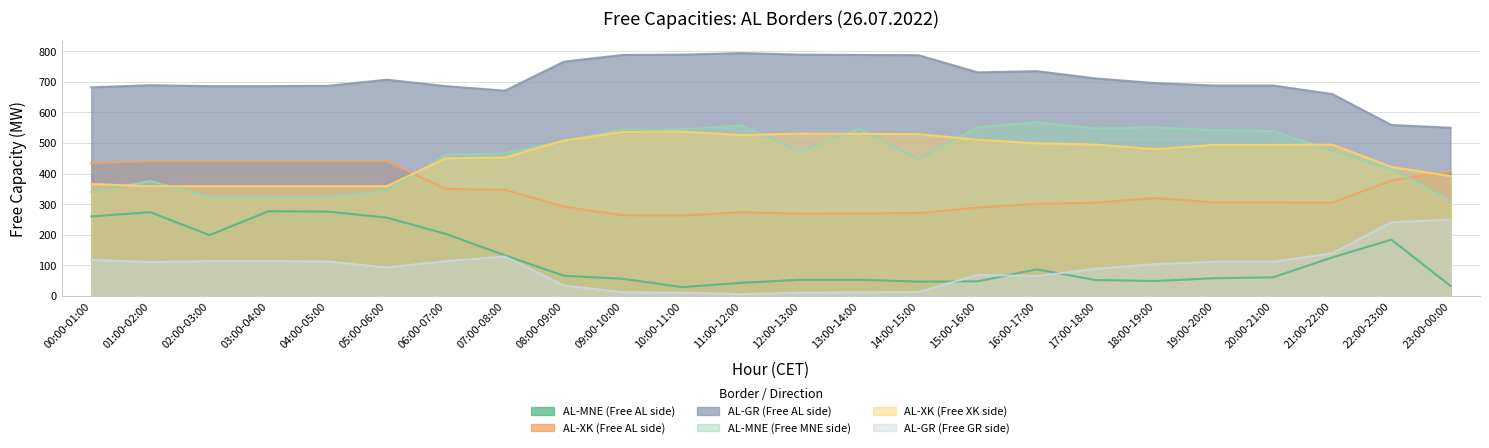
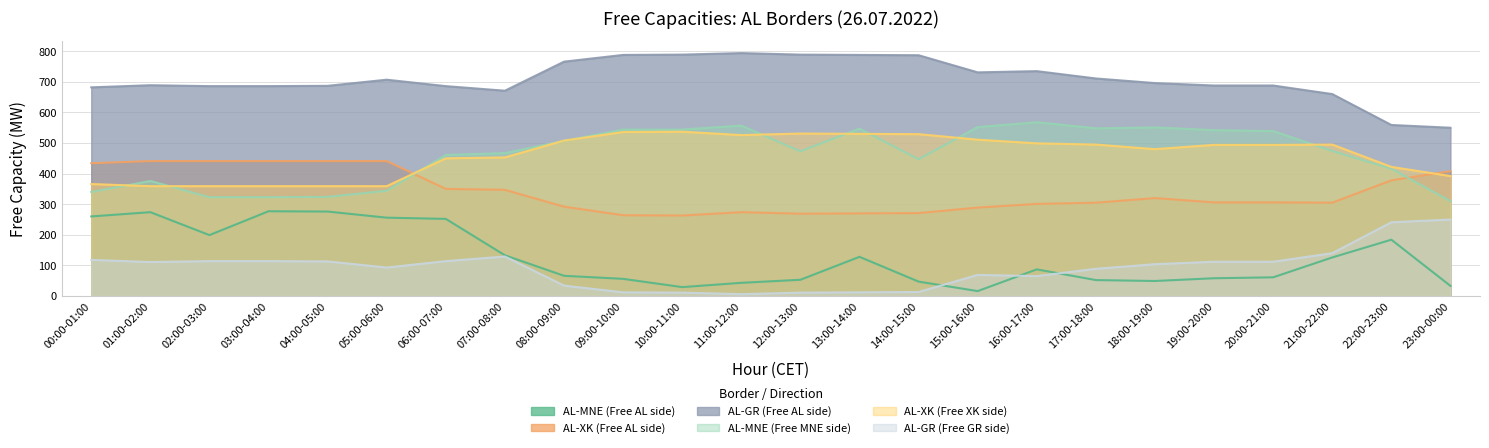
AL-MNE (Free AL side), 06:00-07:00: 200 -> 250
AL-MNE (Free AL side), 13:00-14:00: 50 -> 130
AL-MNE (Free AL side), 15:00-16:00: 50 -> 20
